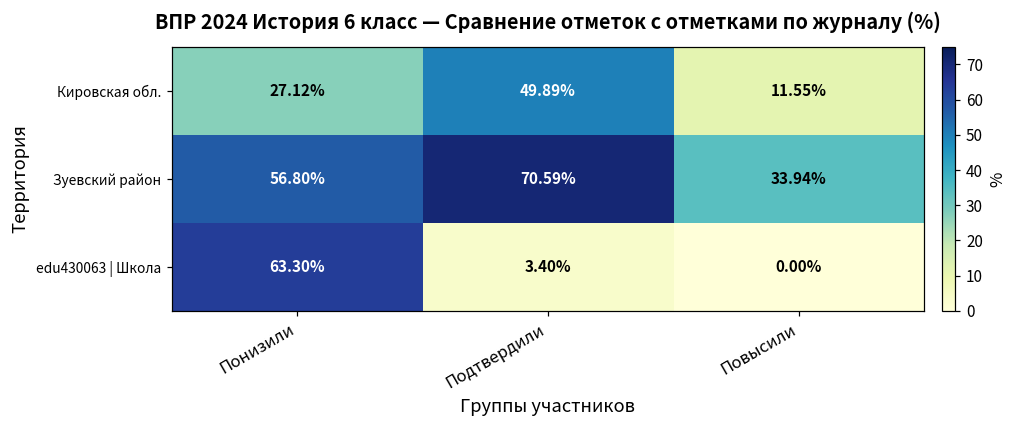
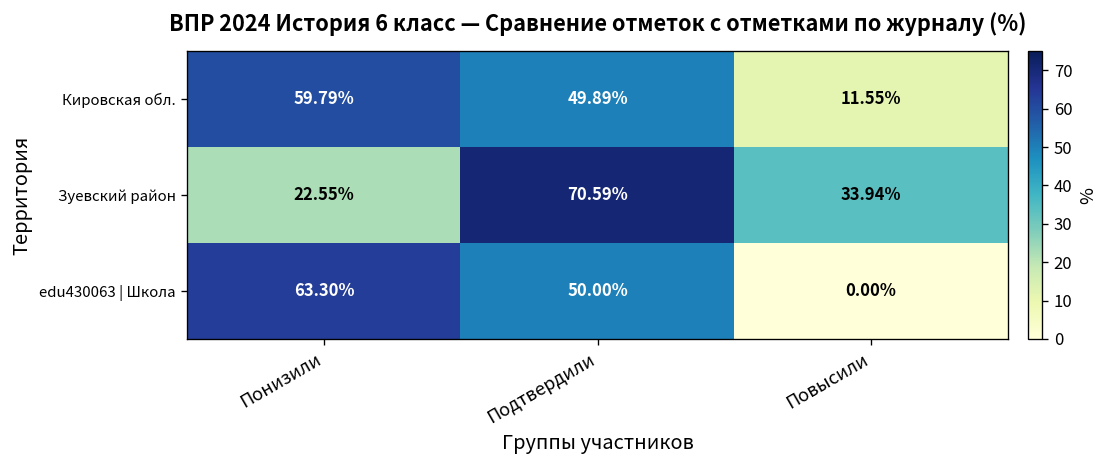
Кировская обл., Понизили: 27.12% -> 59.79%
Зуевский район, Понизили: 56.80% -> 22.55%
edu430063 | Школа, Подтвердили: 3.40% -> 50.00%
